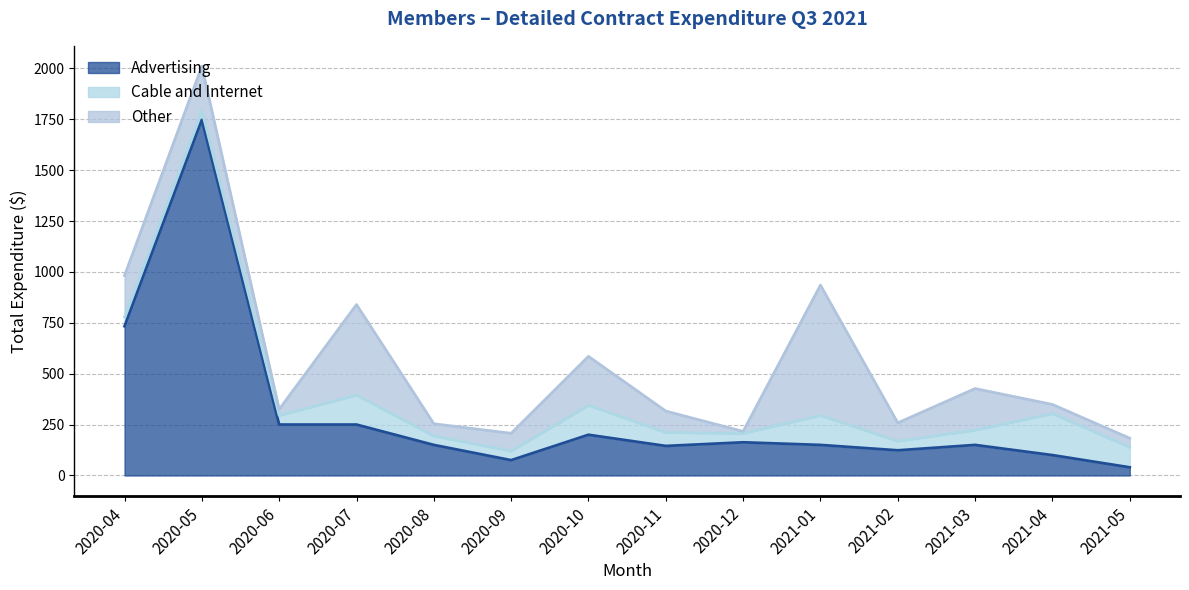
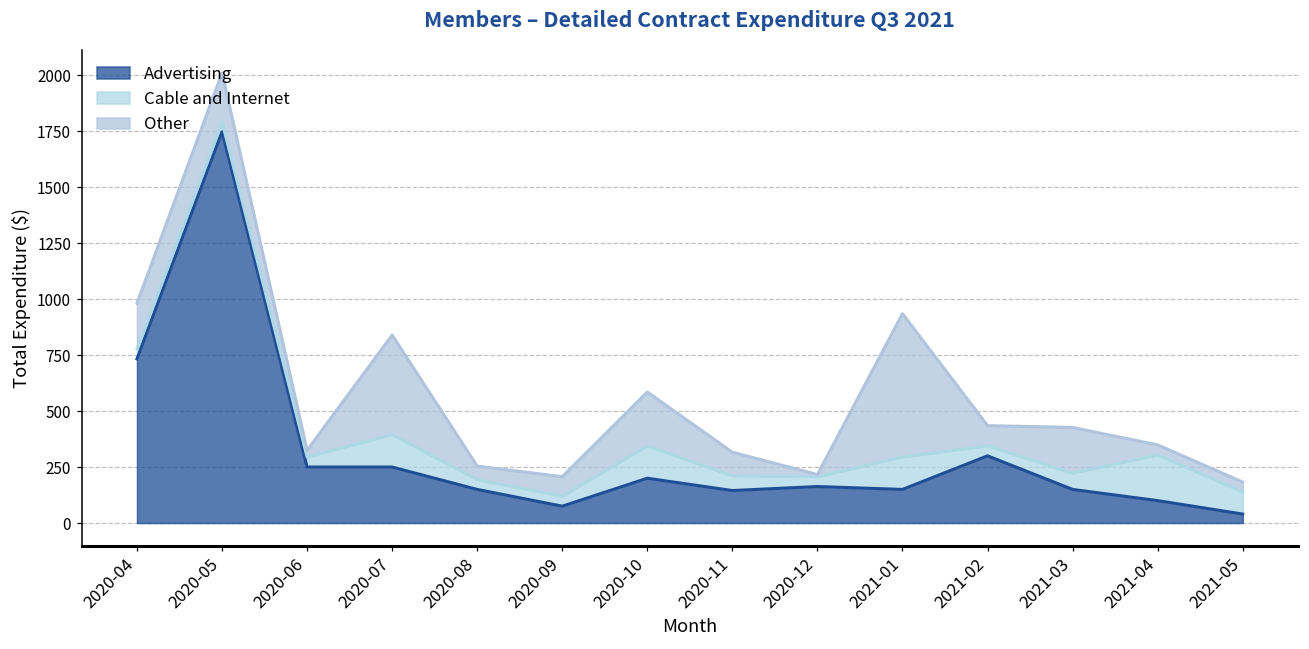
Advertising, 2021-02: 120 -> 300
